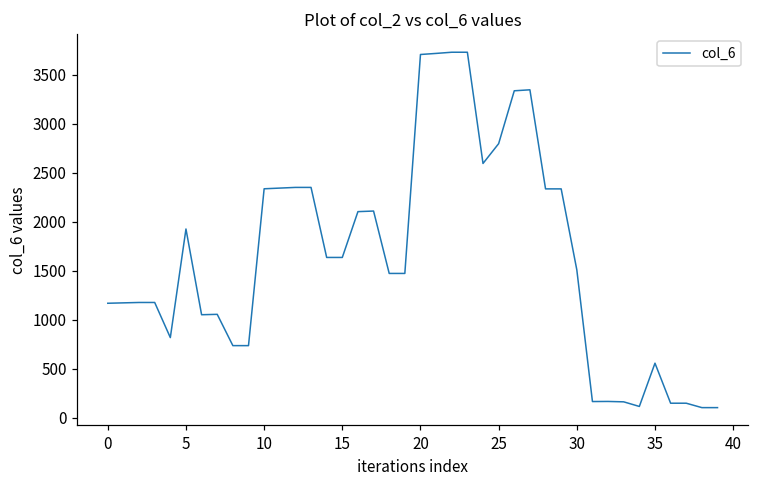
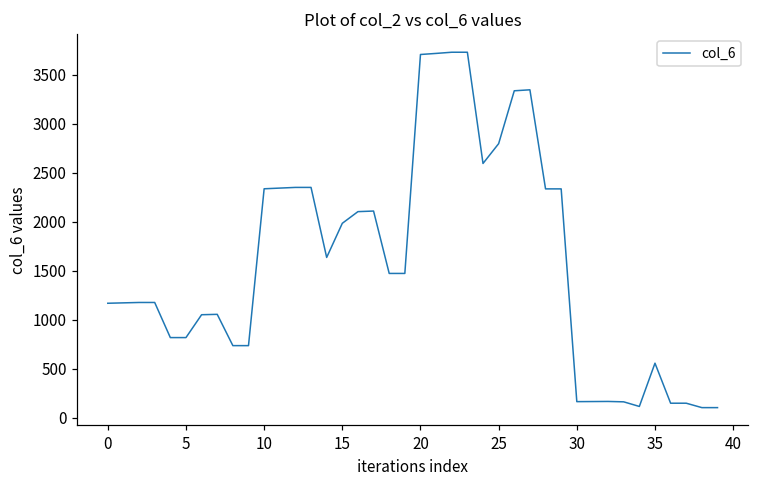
5: 1900 -> 800
15: 1600 -> 2000
30: 1500 -> 200
